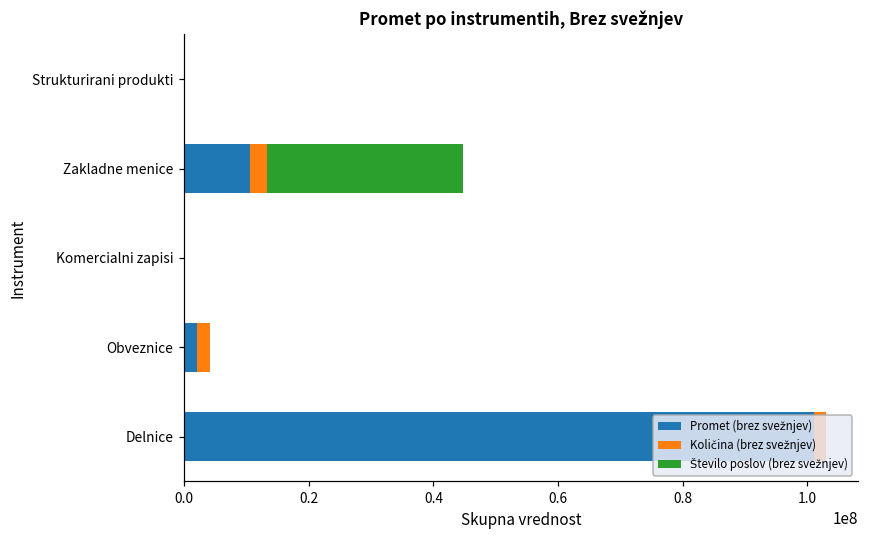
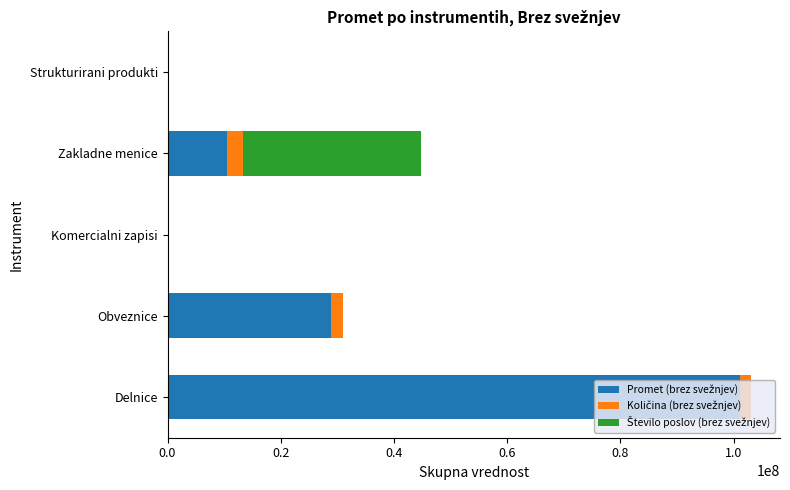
Promet (brez svežnjev), Obveznice: 2000000 -> 29000000
